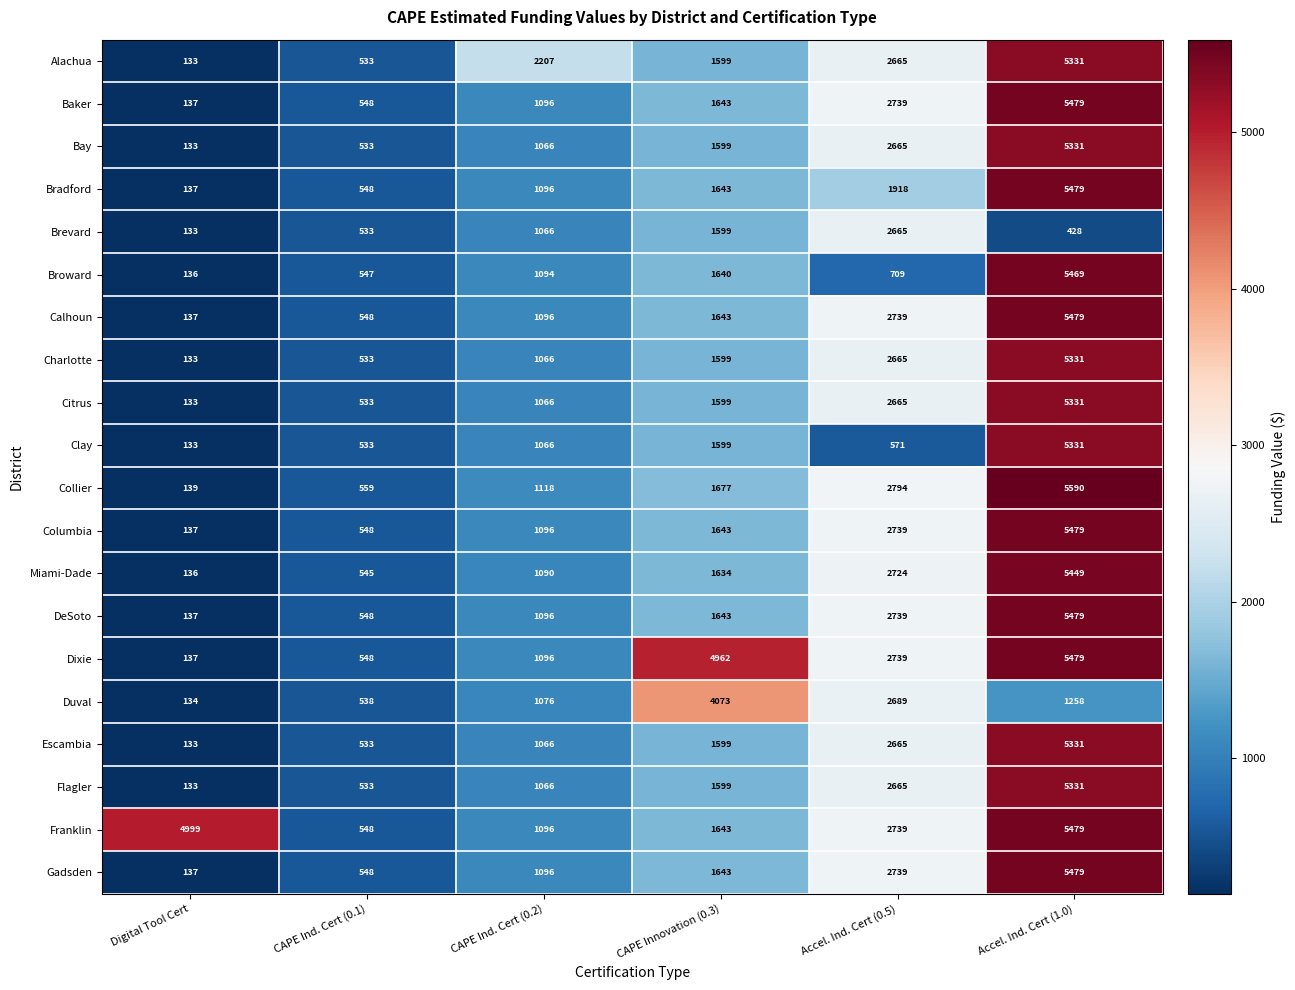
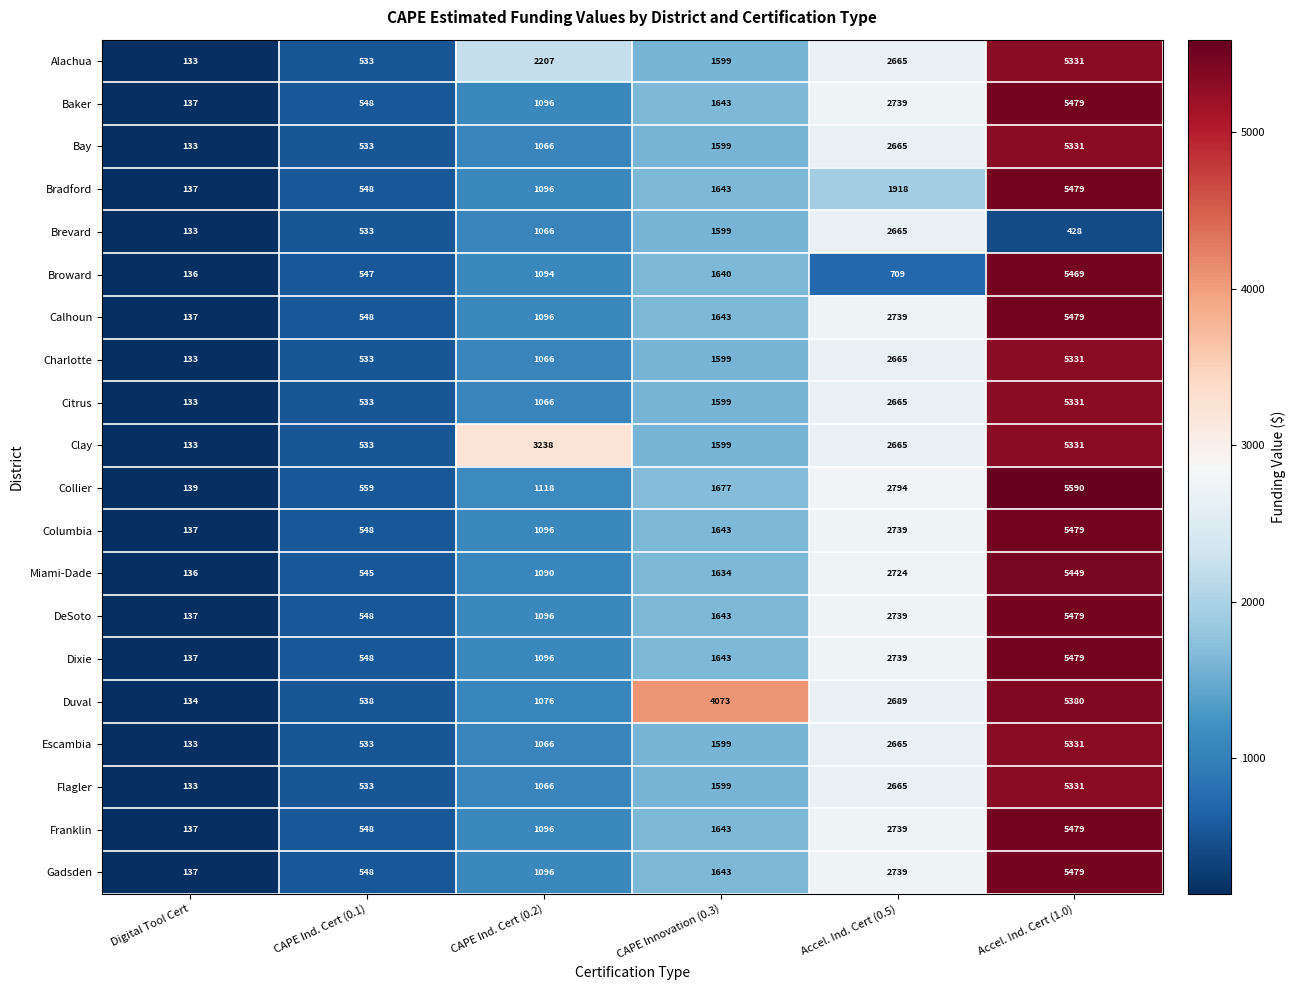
Clay, CAPE Ind. Cert (0.2): 1066 -> 3238
Clay, Accel. Ind. Cert (0.5): 571 -> 2665
Dixie, CAPE Innovation (0.3): 4962 -> 1643
Duval, Accel. Ind. Cert (1.0): 1258 -> 5380
Franklin, Digital Tool Cert: 4999 -> 137
